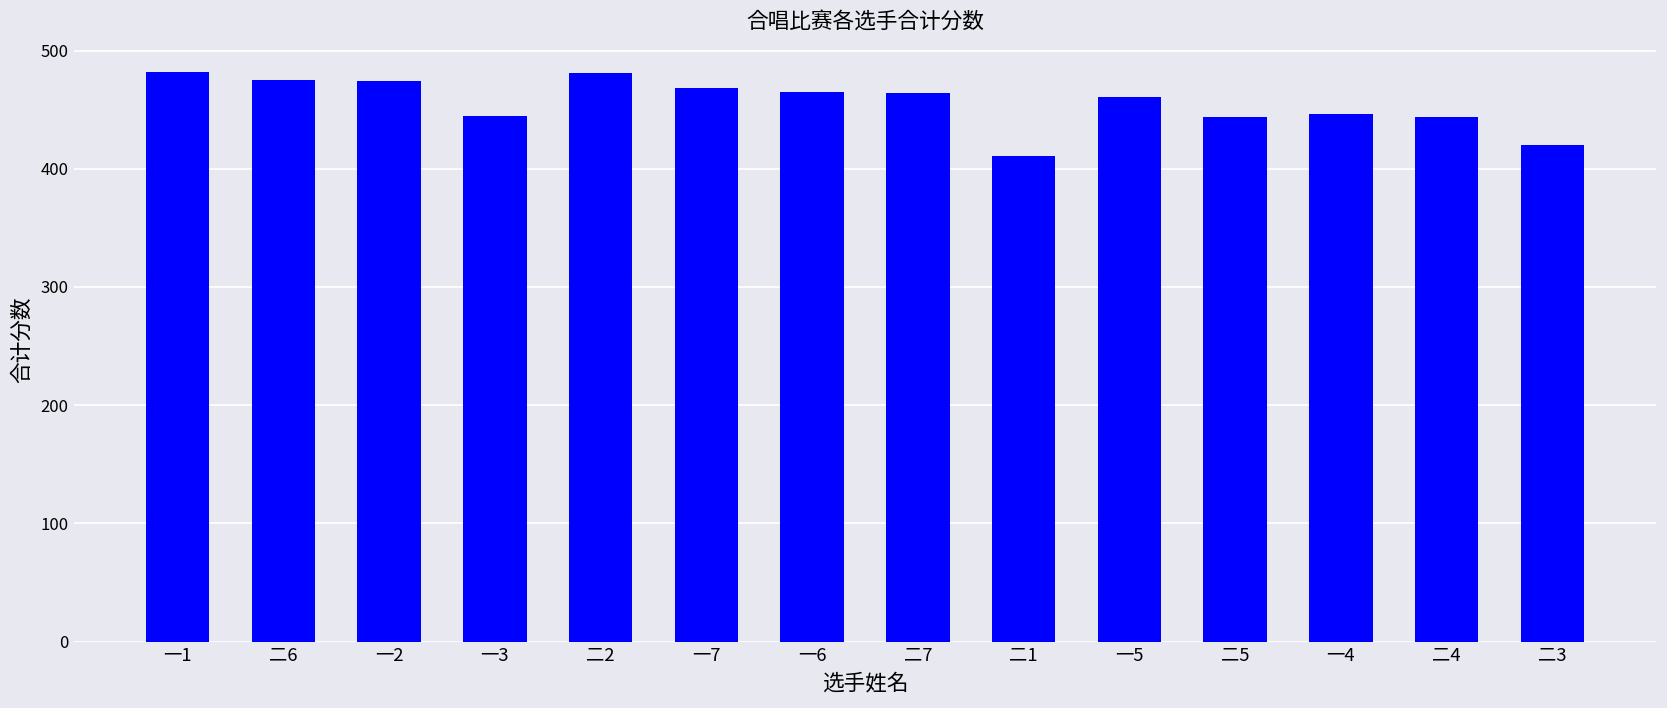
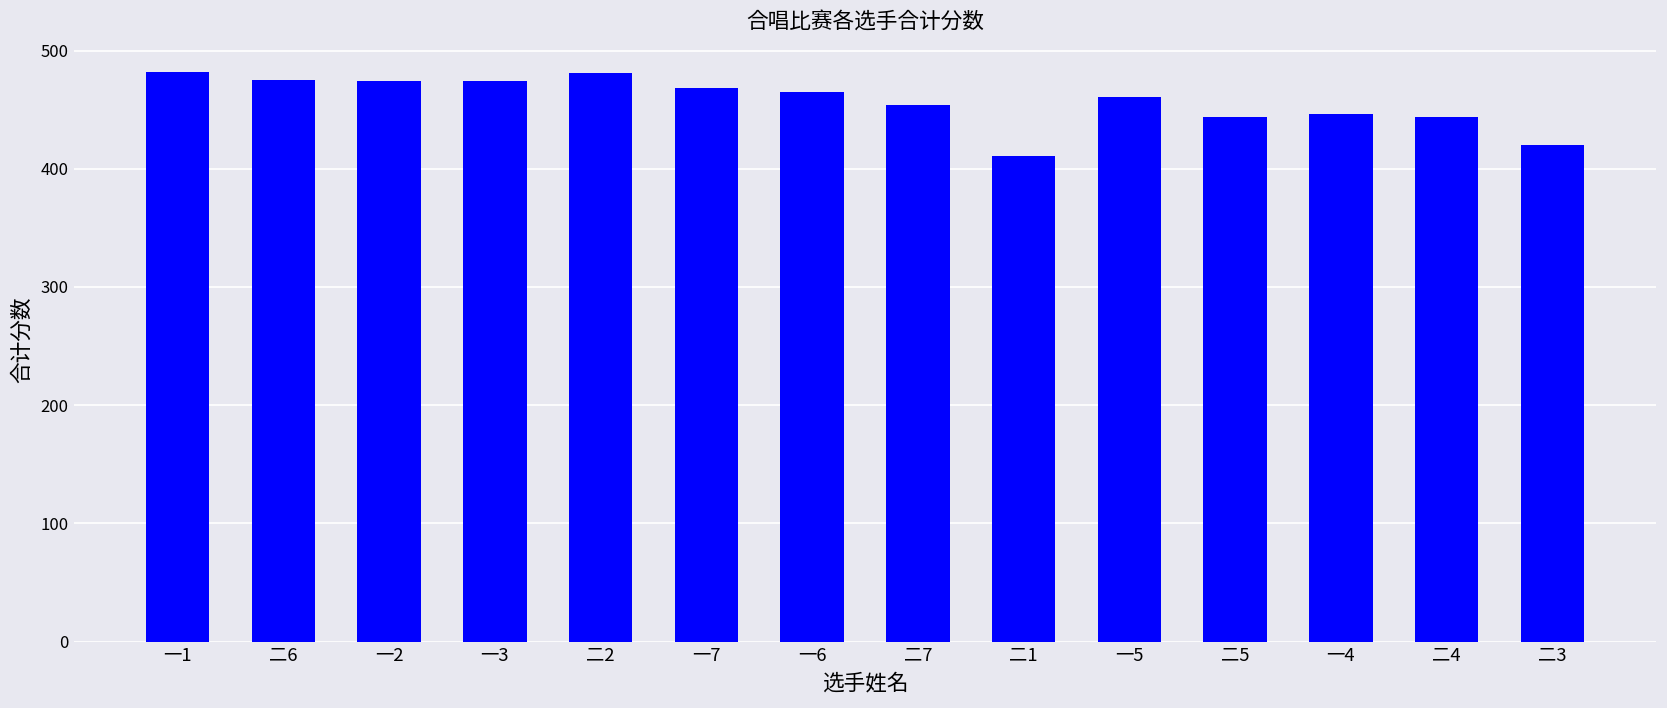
一3: 450 -> 470
二7: 460 -> 450
